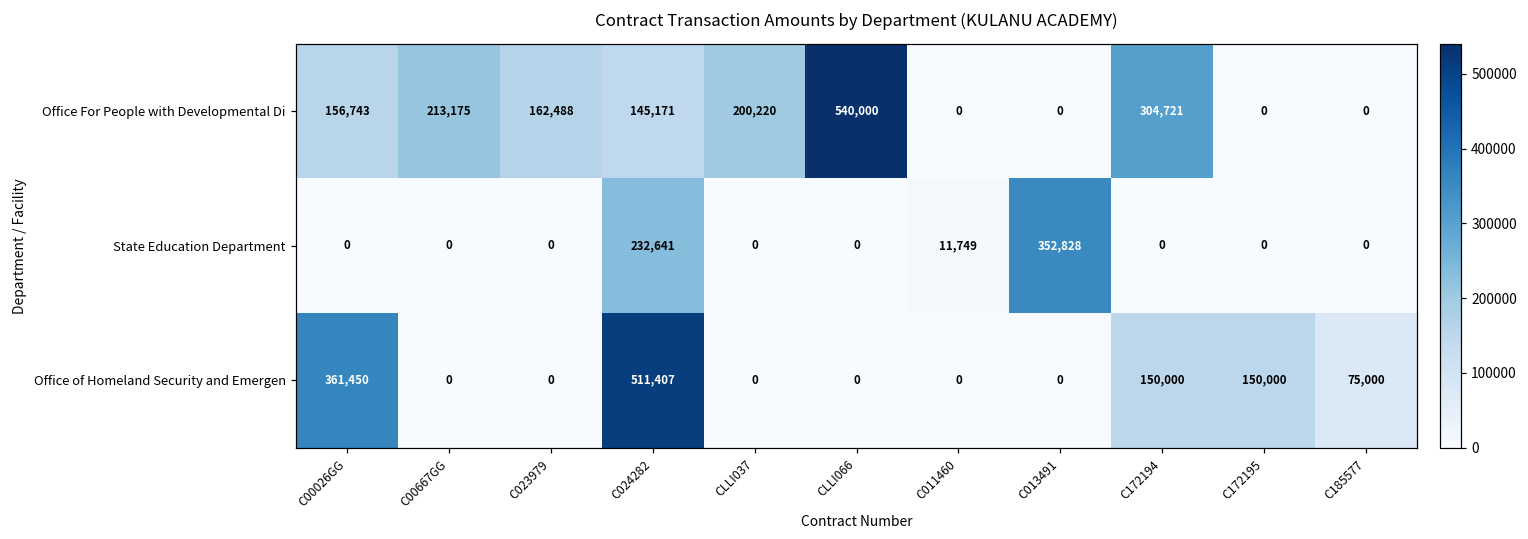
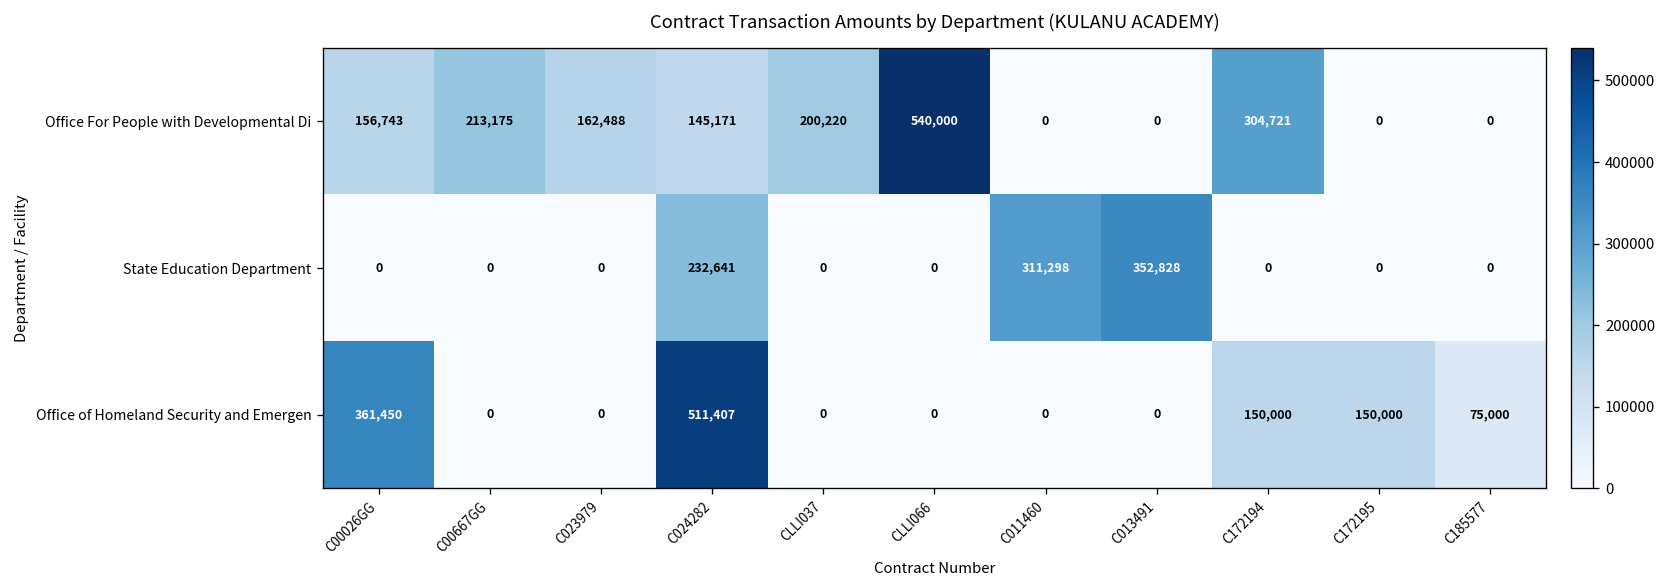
State Education Department, C011460: 11,749 -> 311,298
